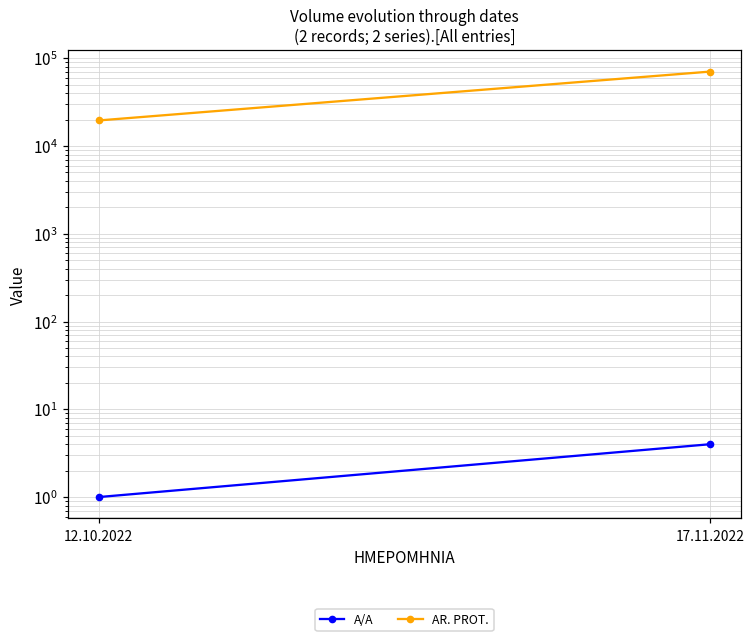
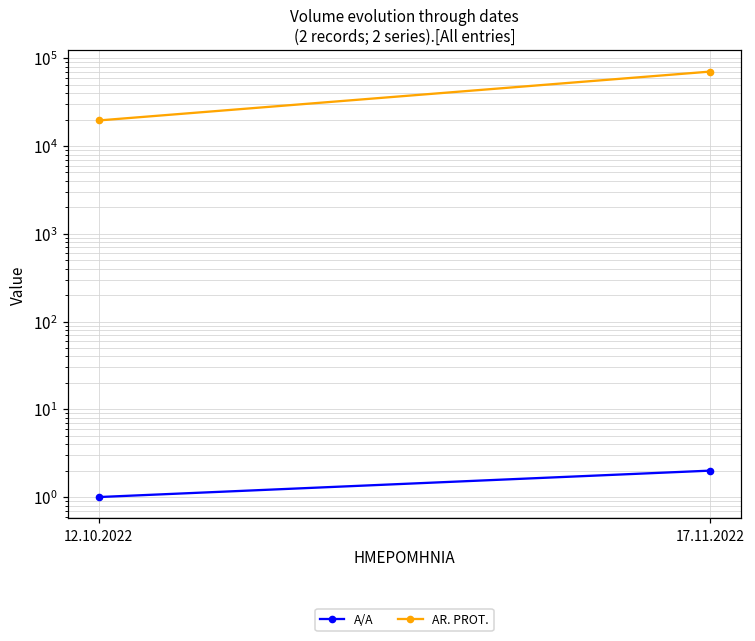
A/A, 17.11.2022: 4 -> 2
